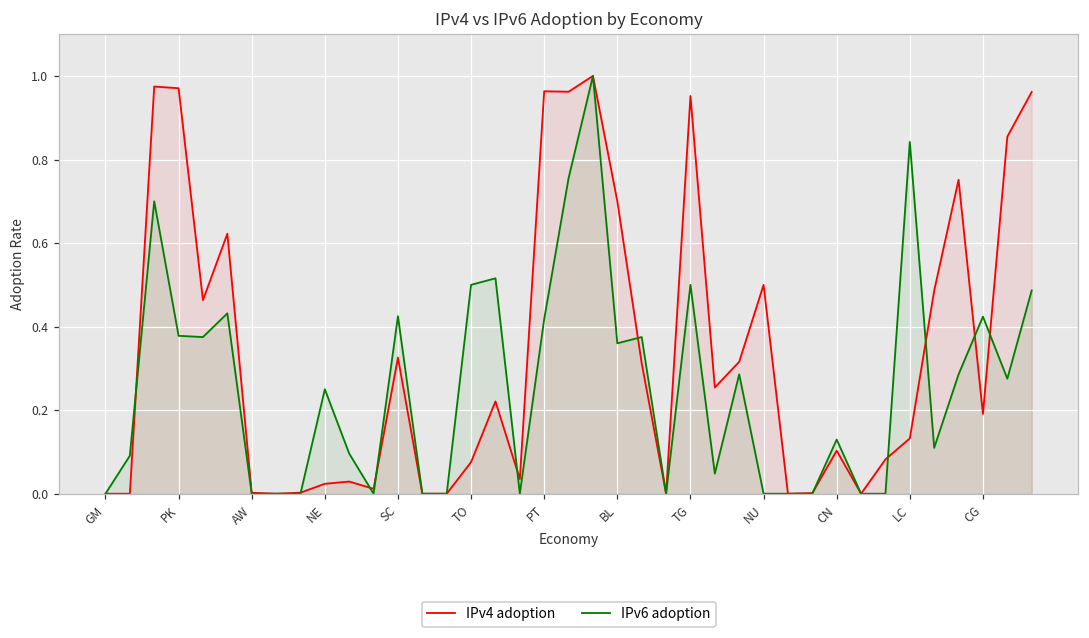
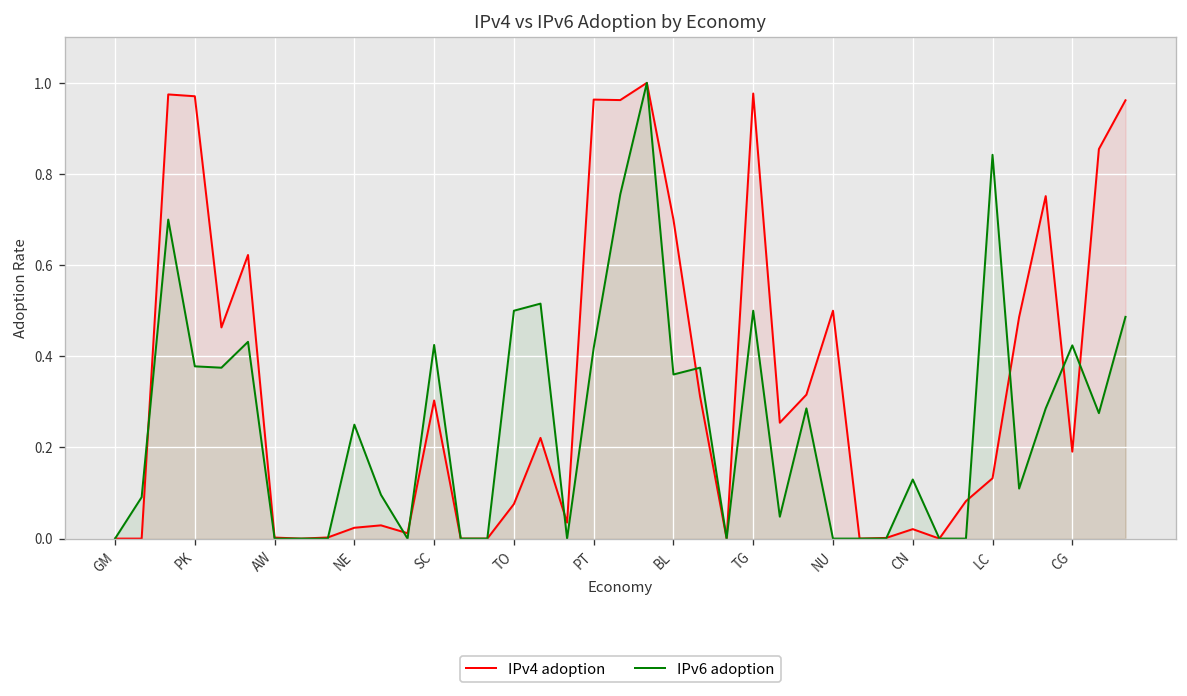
IPv4 adoption, SC: 0.33 -> 0.30
IPv4 adoption, TG: 0.95 -> 0.98
IPv4 adoption, CN: 0.10 -> 0.02
